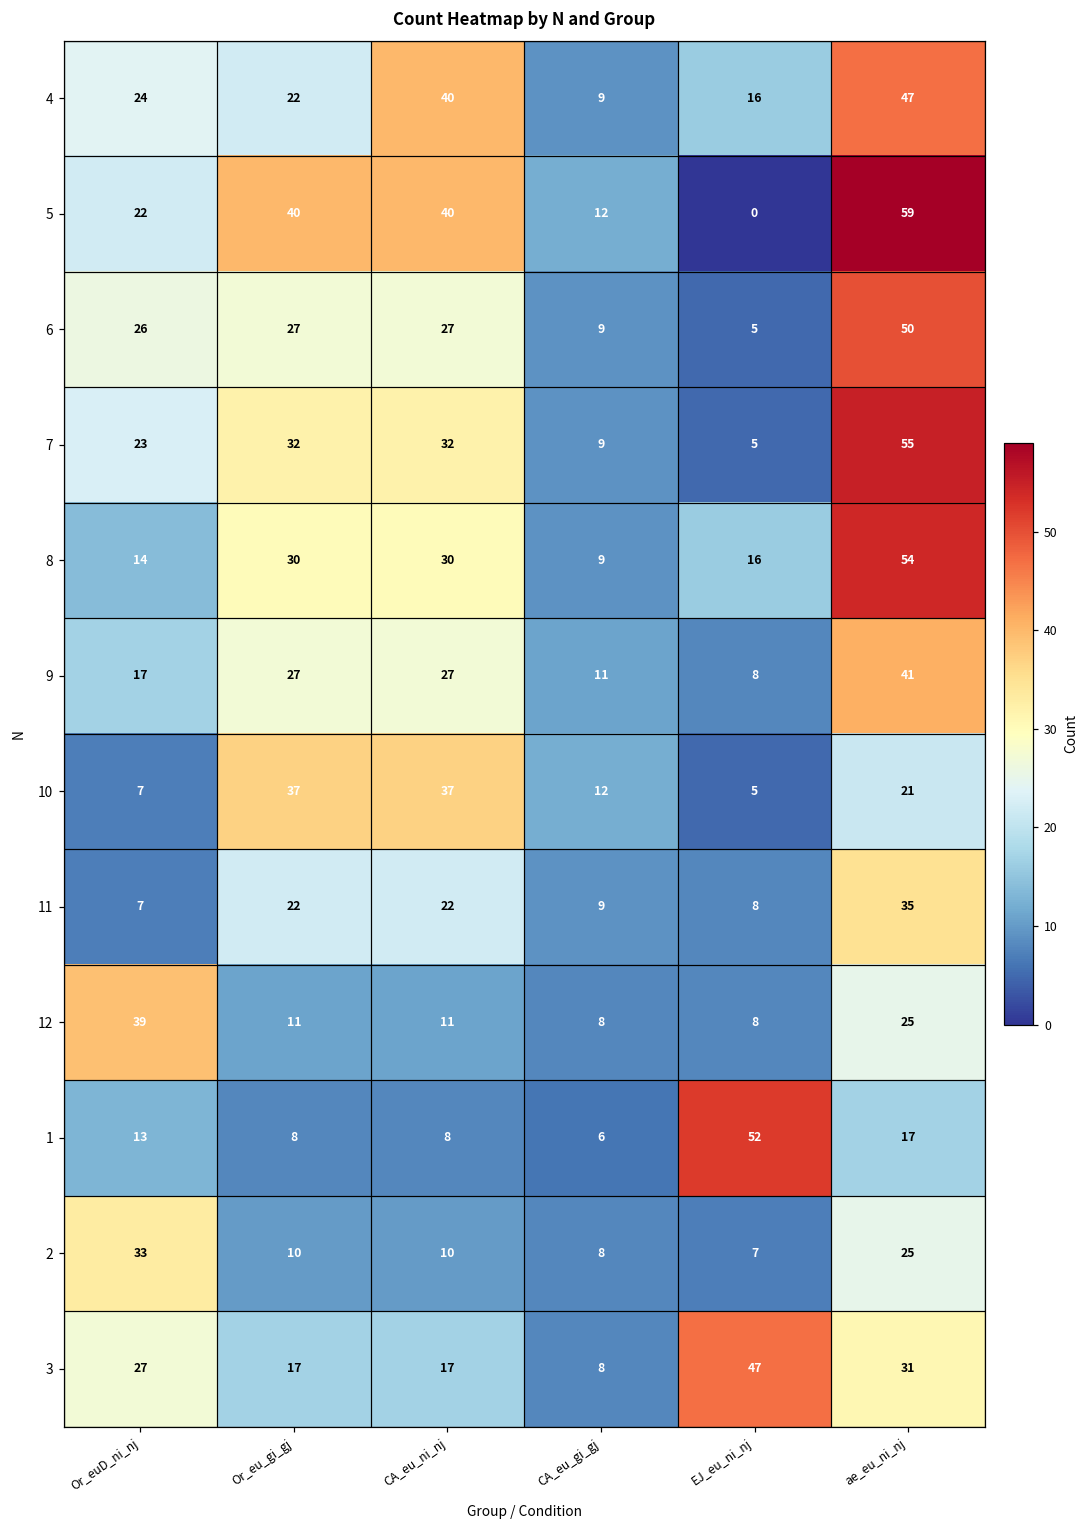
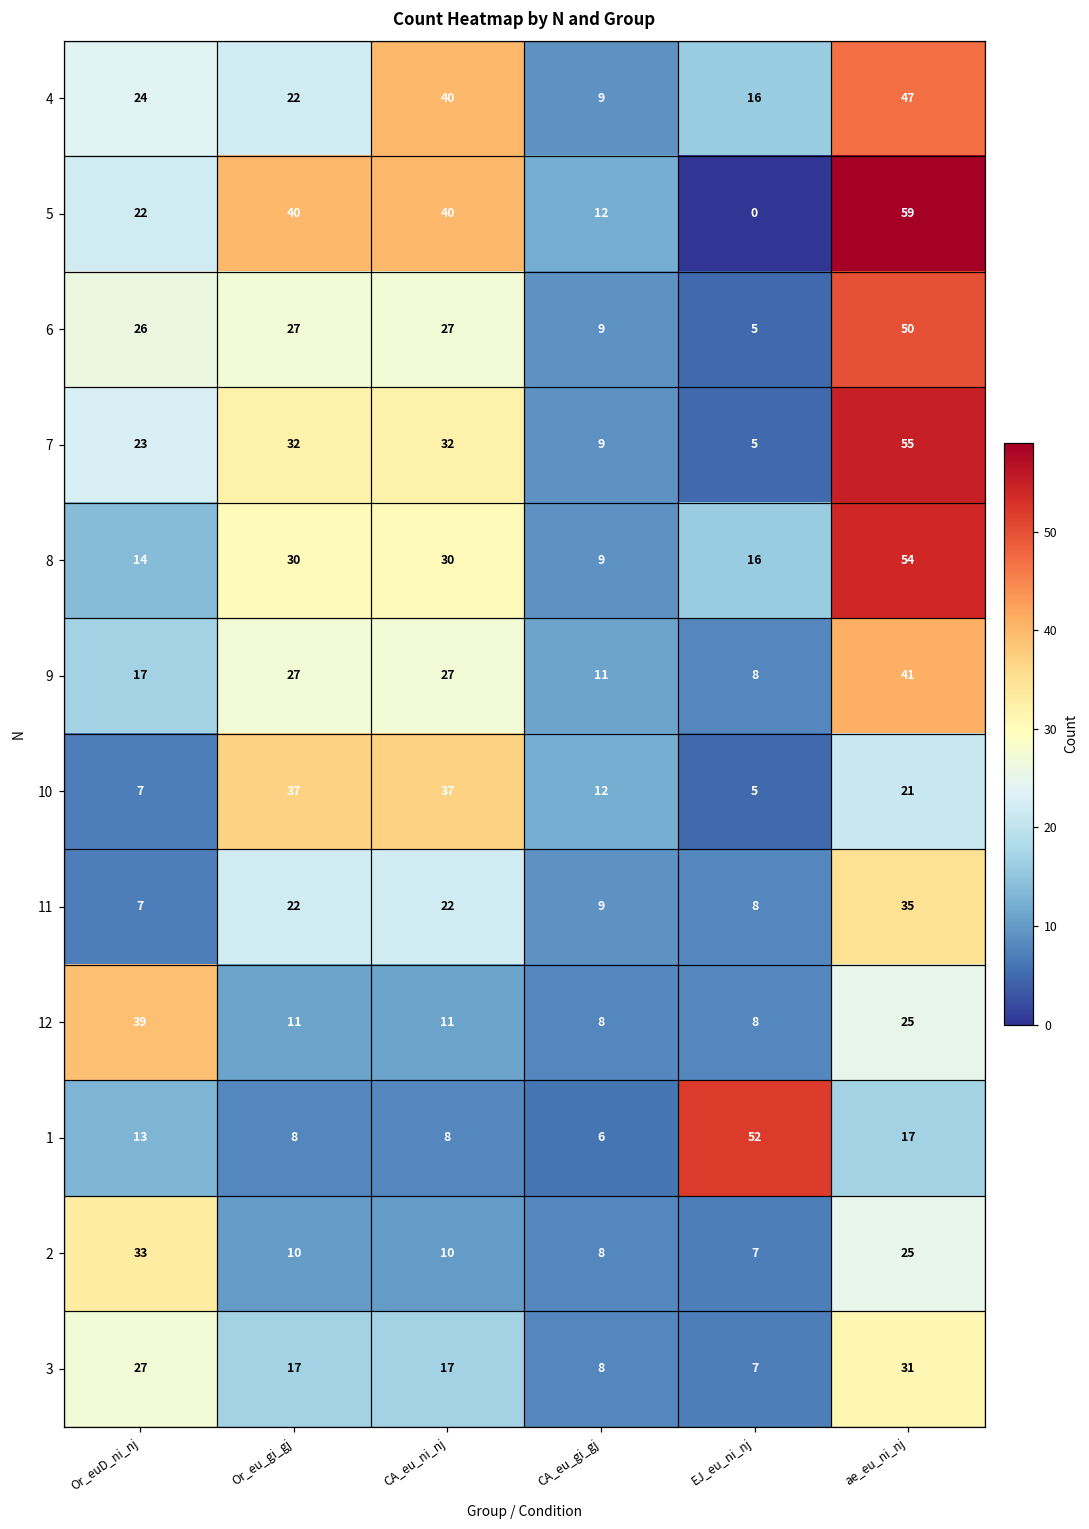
3, EJ_eu_ni_nj: 47 -> 7
